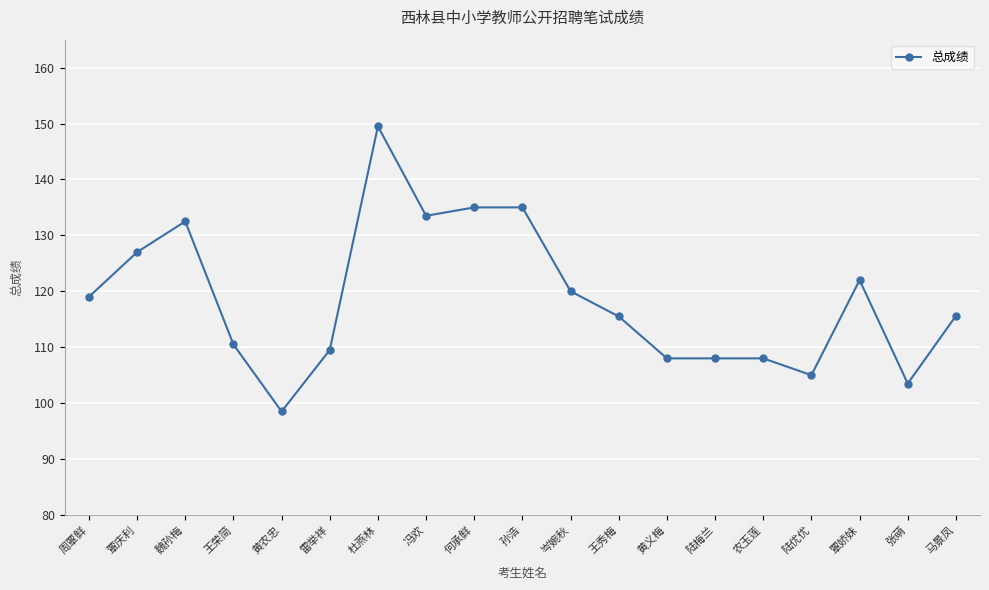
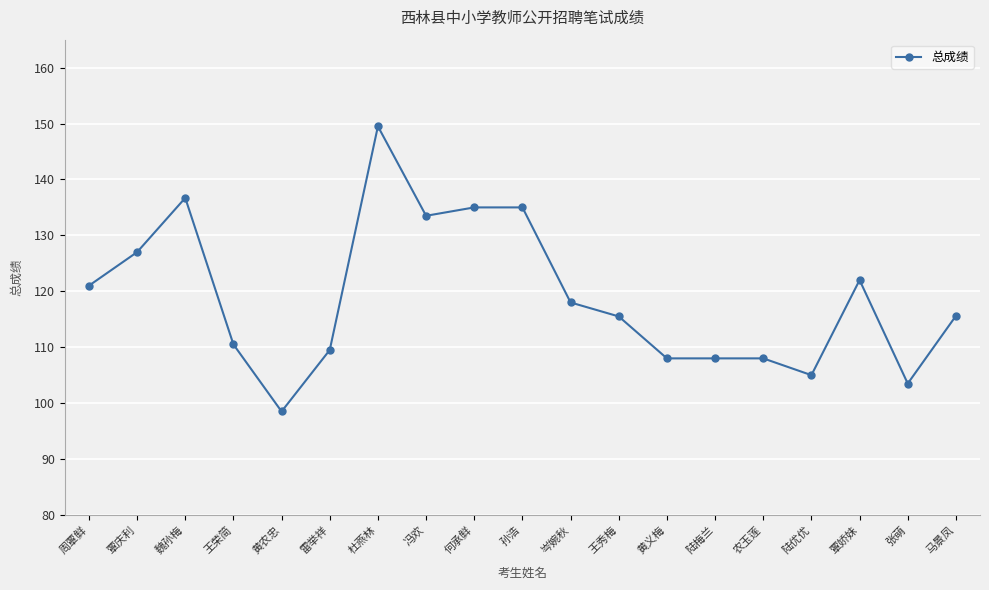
周覃鲜: 119 -> 121
魏孙梅: 133 -> 137
岑婉秋: 120 -> 118
